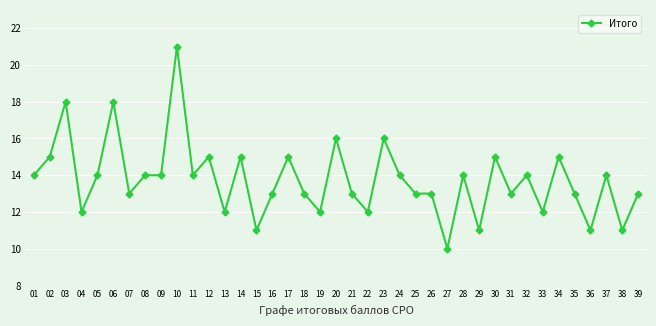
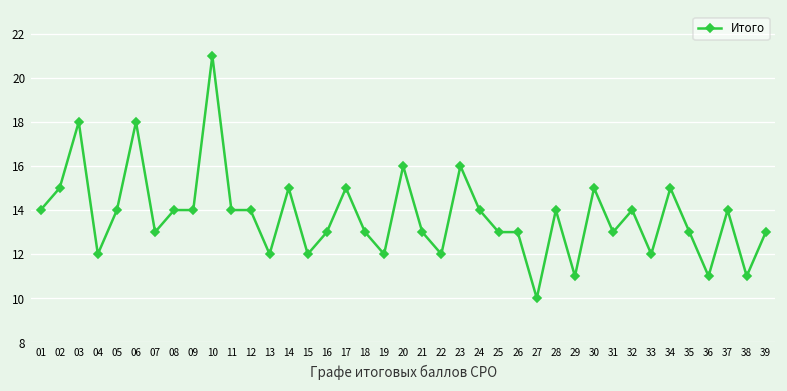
12: 15 -> 14
15: 11 -> 12
